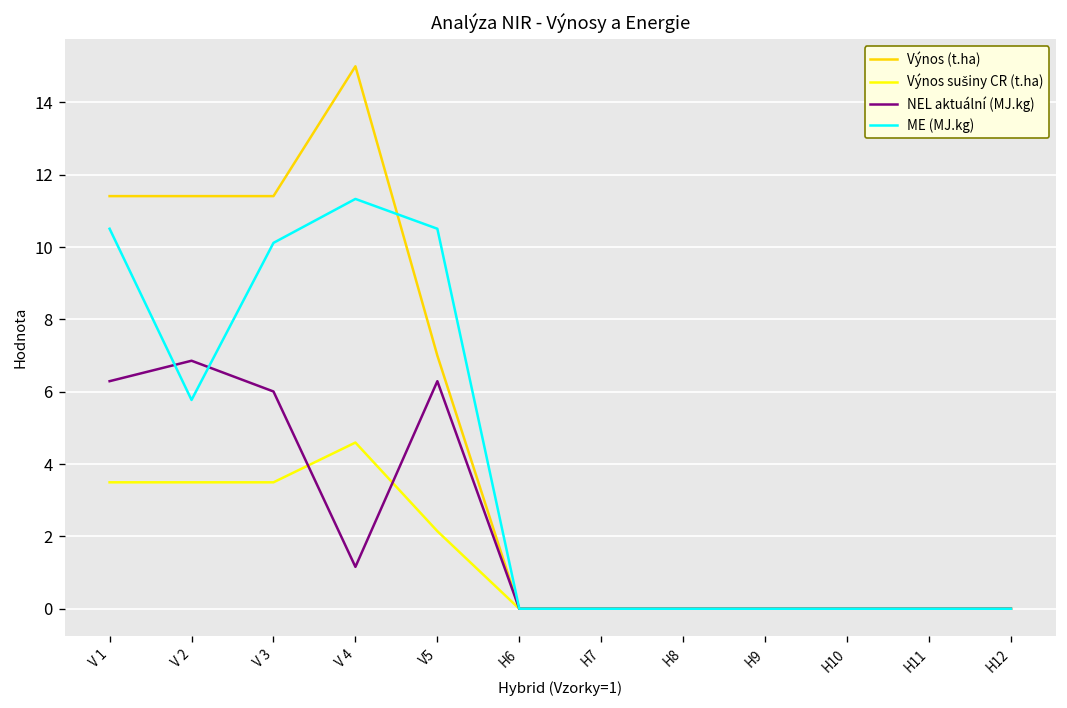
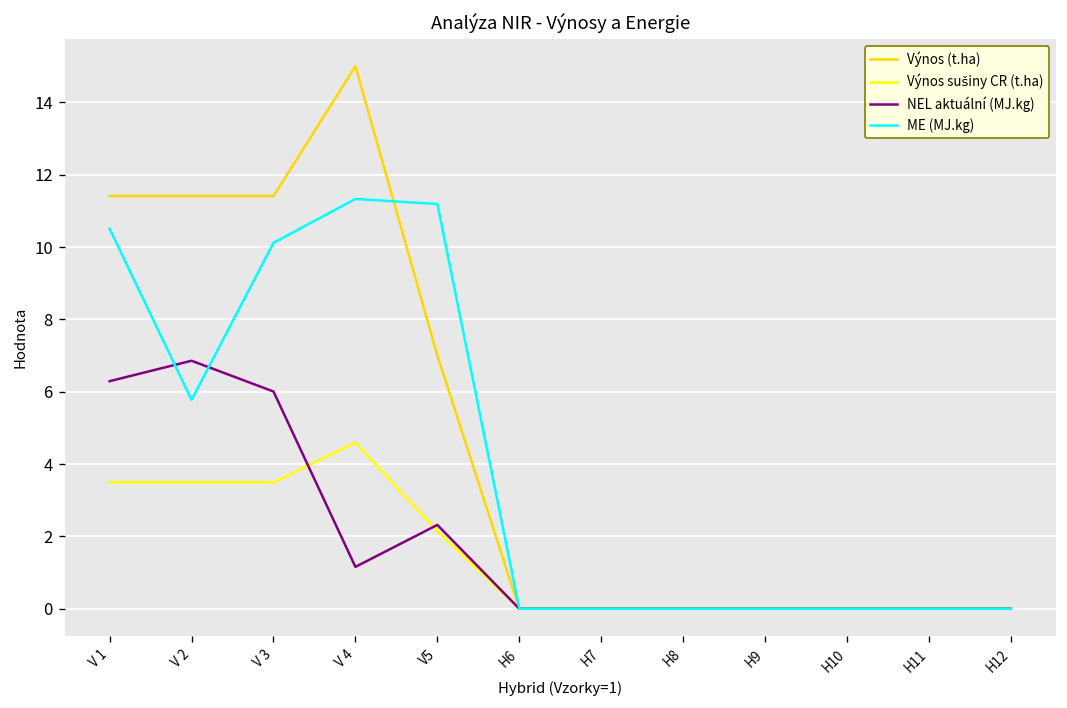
NEL aktuální (MJ.kg), V5: 6.3 -> 2.3
ME (MJ.kg), V5: 10.5 -> 11.2
